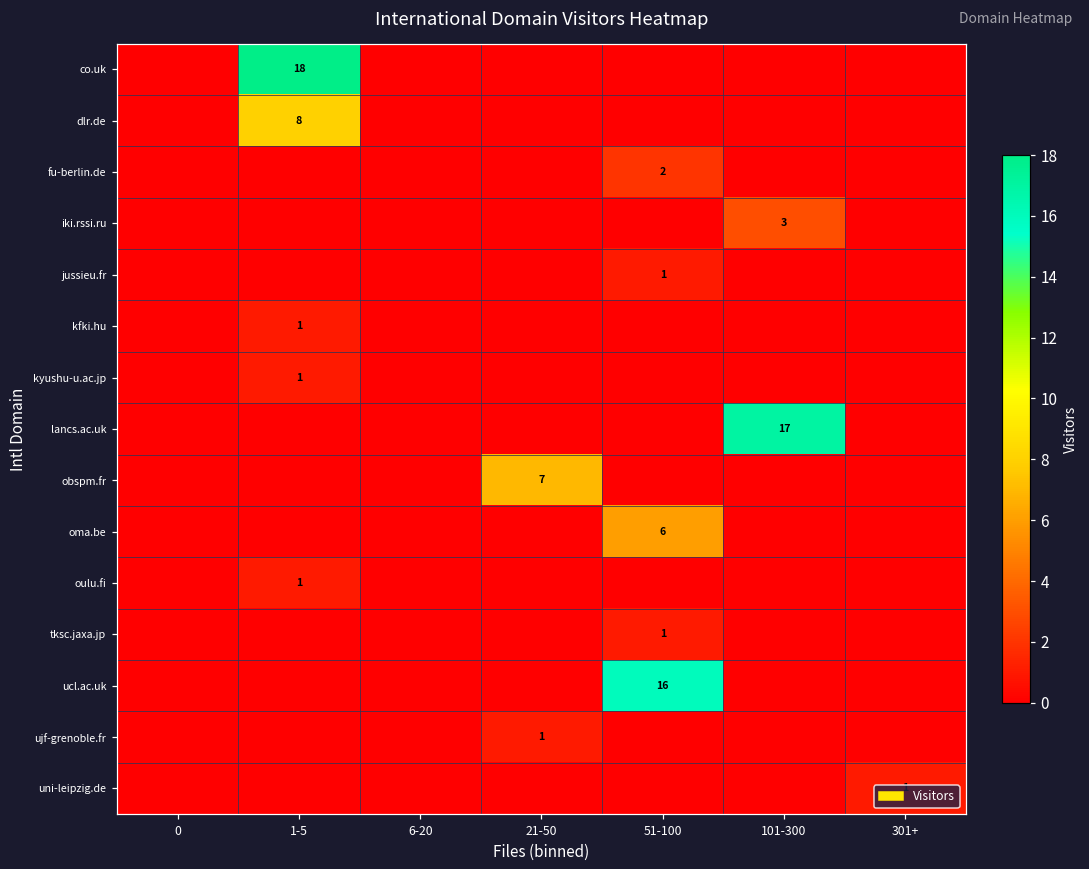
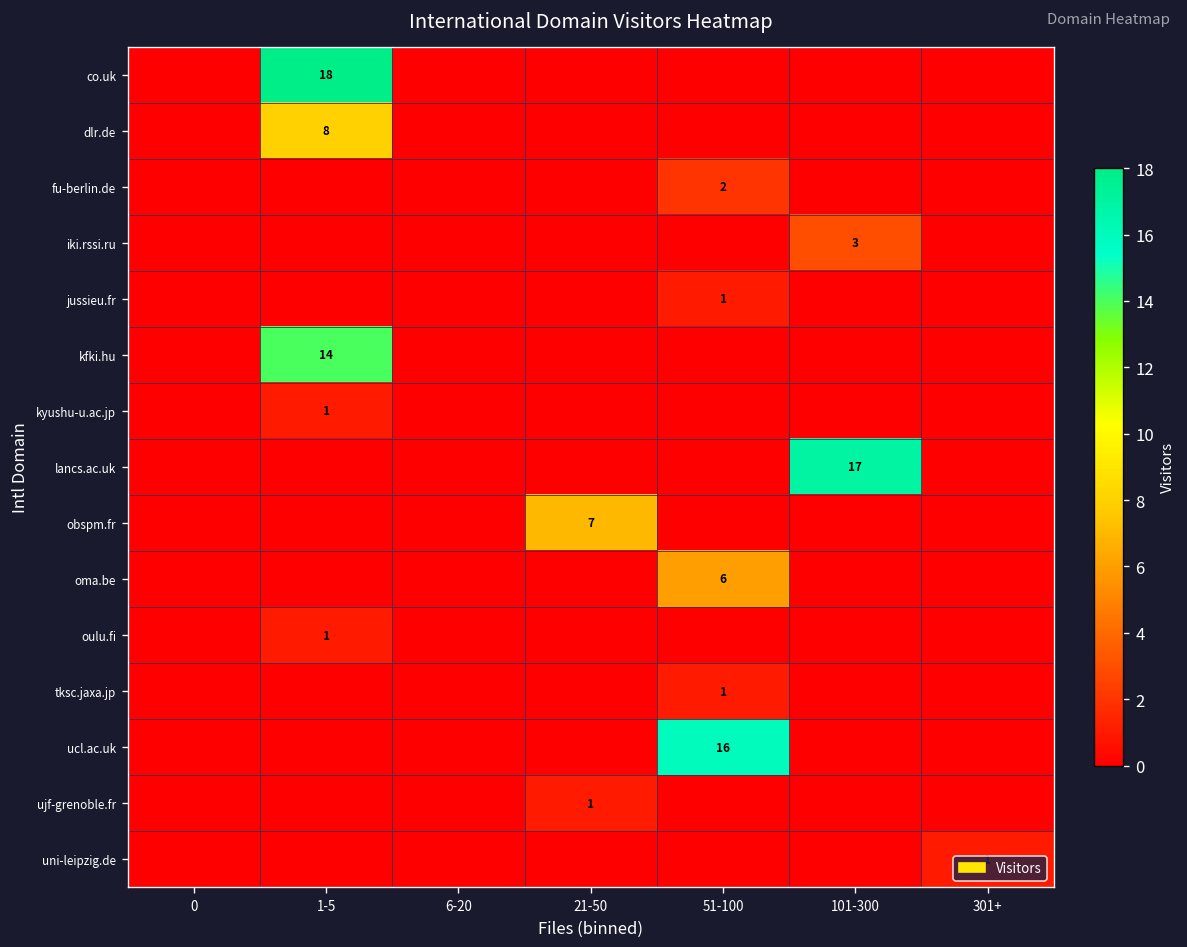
kfki.hu, 1-5: 1 -> 14
